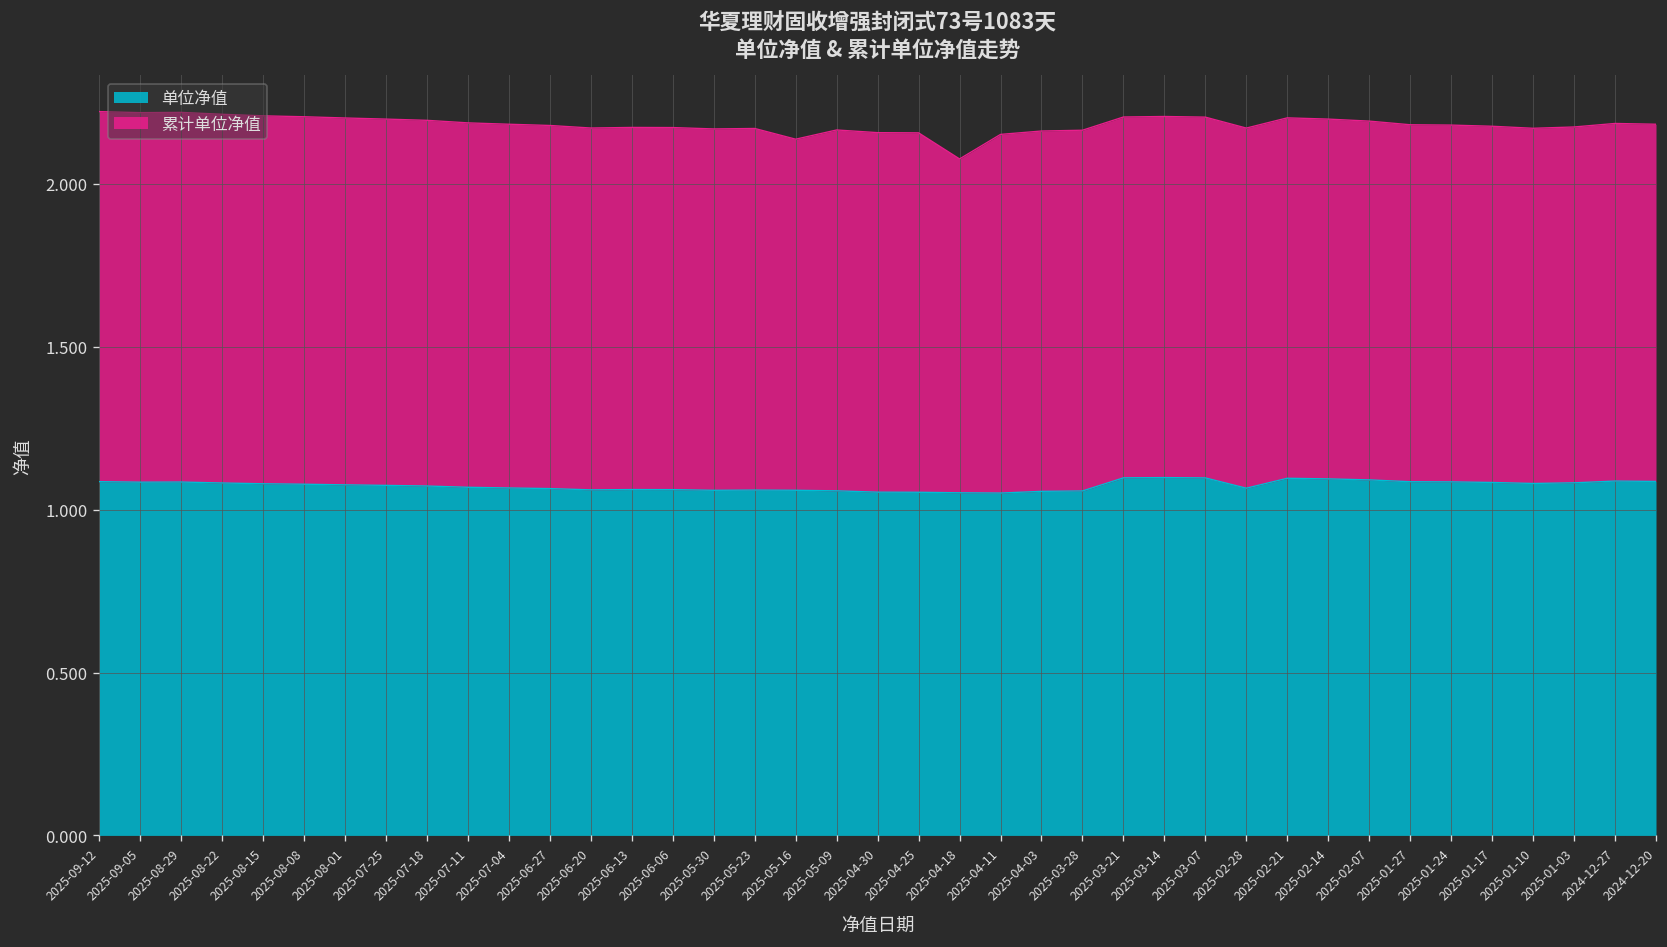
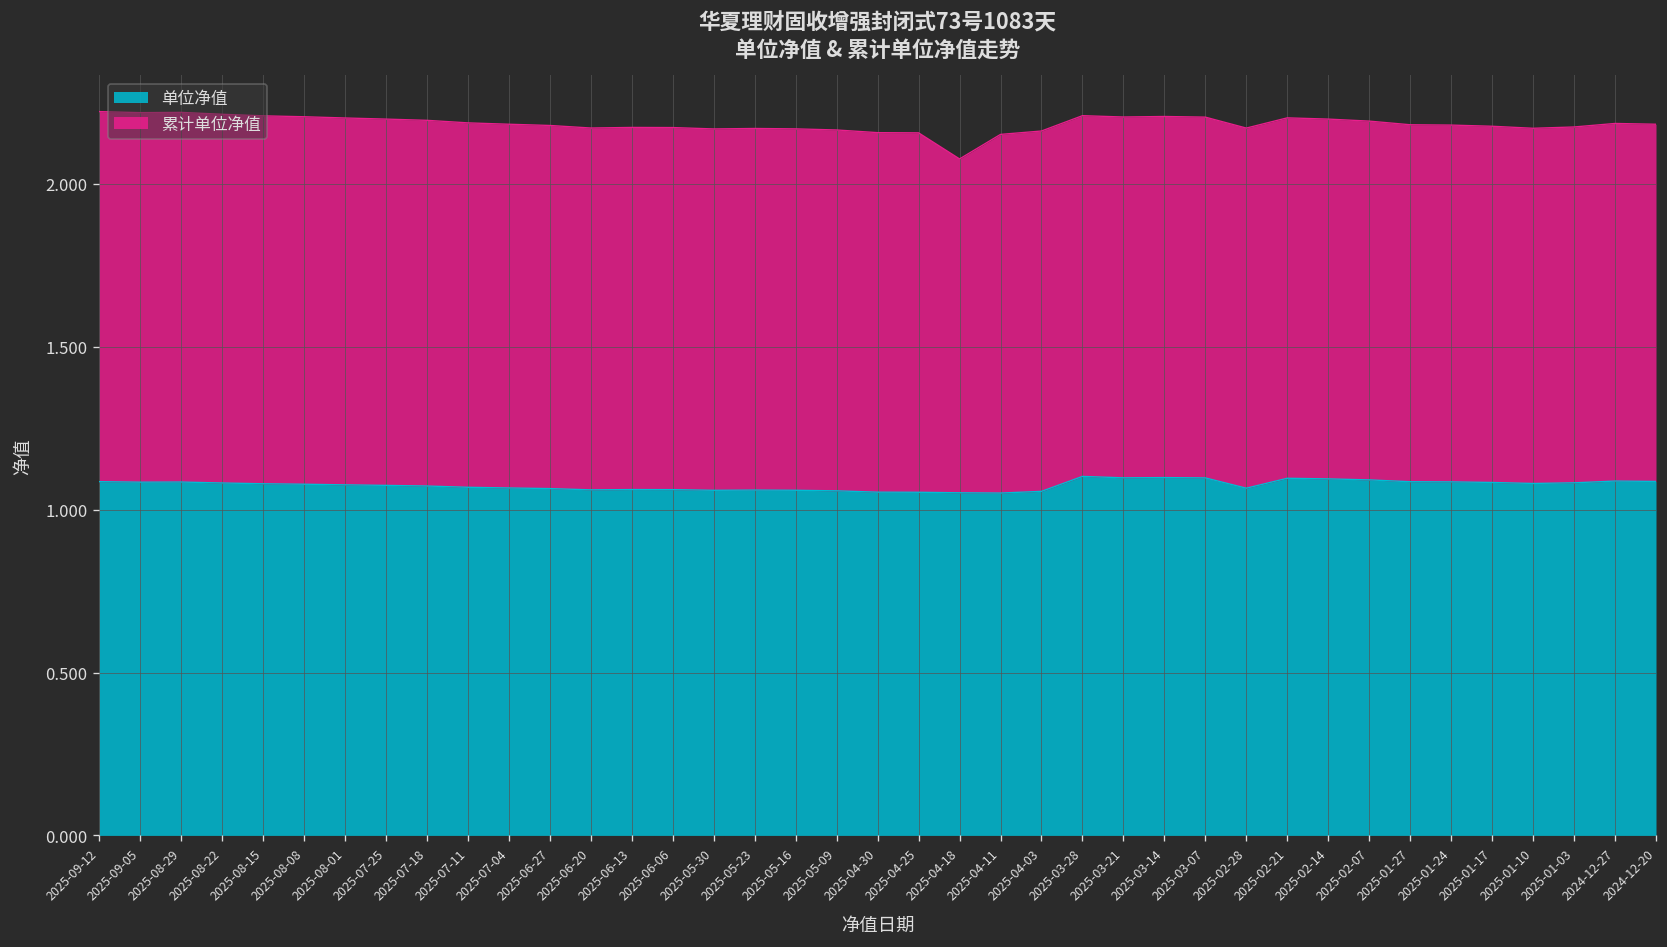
累计单位净值, 2025-05-16: 1.08 -> 1.11
单位净值, 2025-03-28: 1.06 -> 1.10
